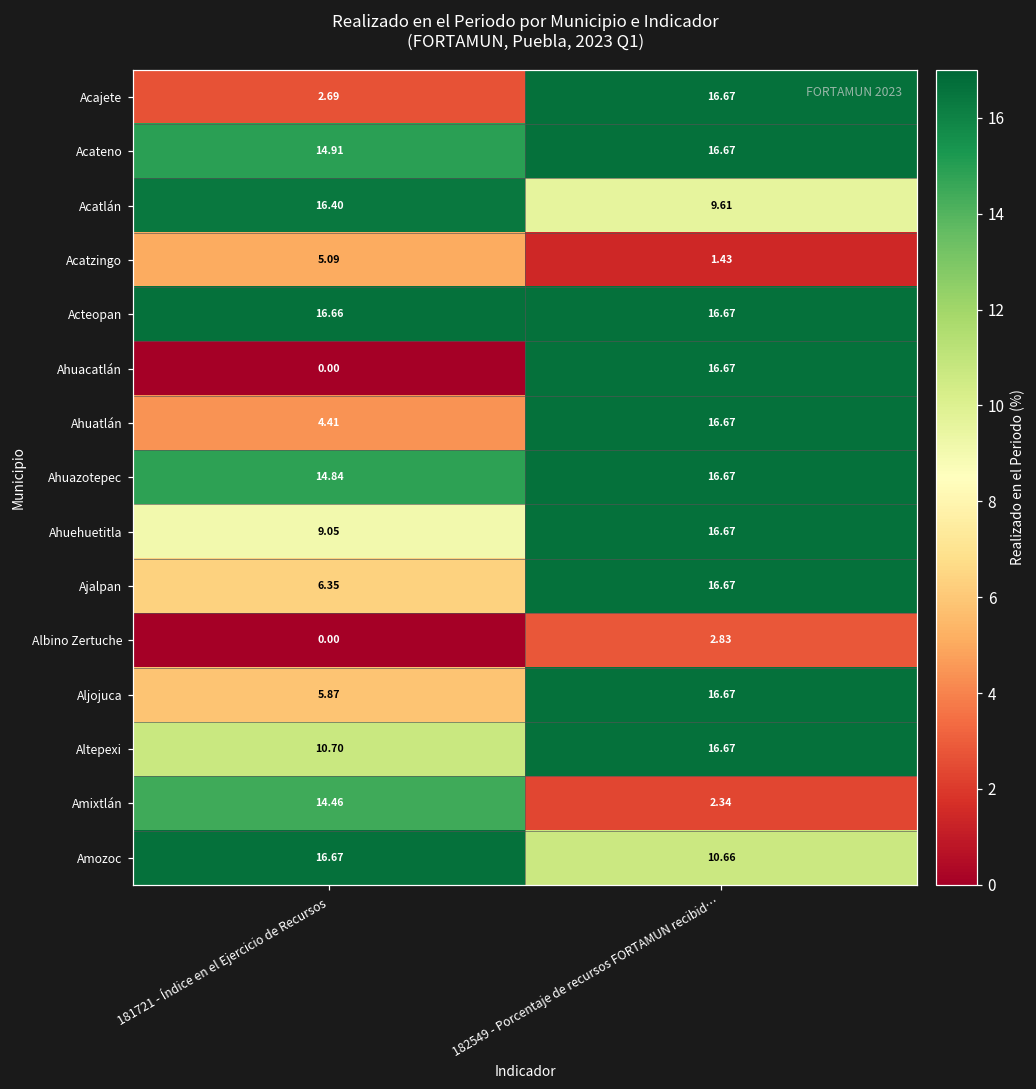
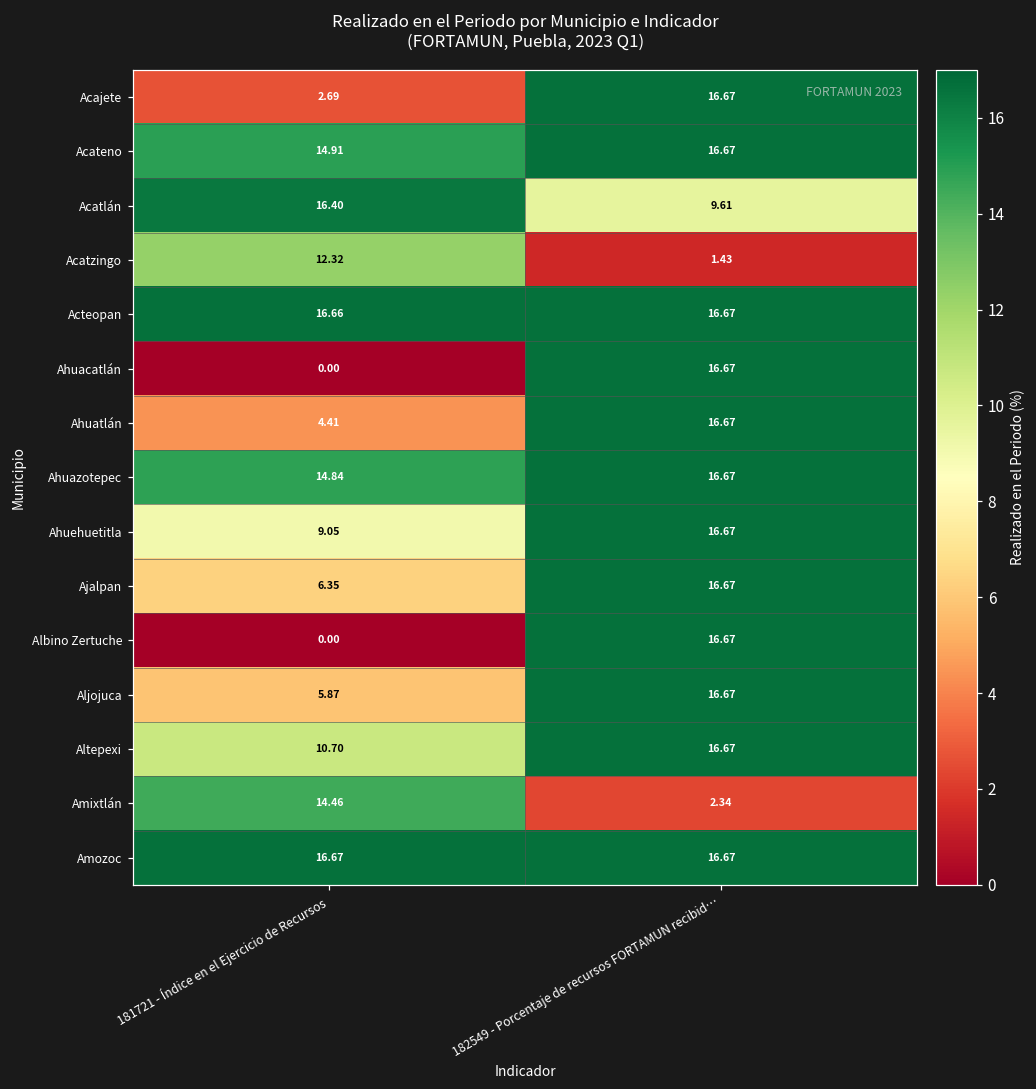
Acatzingo, 181721 - Índice en el Ejercicio de Recursos: 5.09 -> 12.32
Albino Zertuche, 182549 - Porcentaje de recursos FORTAMUN recibid…: 2.83 -> 16.67
Amozoc, 182549 - Porcentaje de recursos FORTAMUN recibid…: 10.66 -> 16.67
